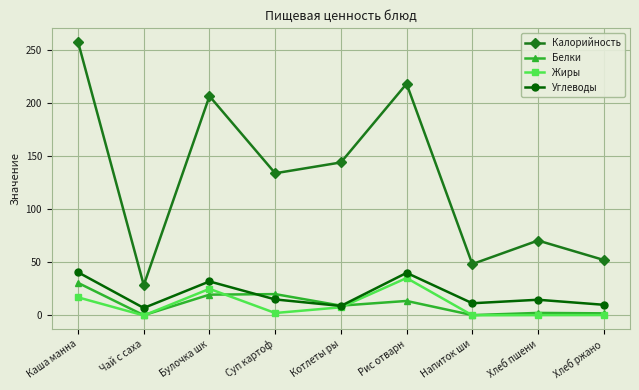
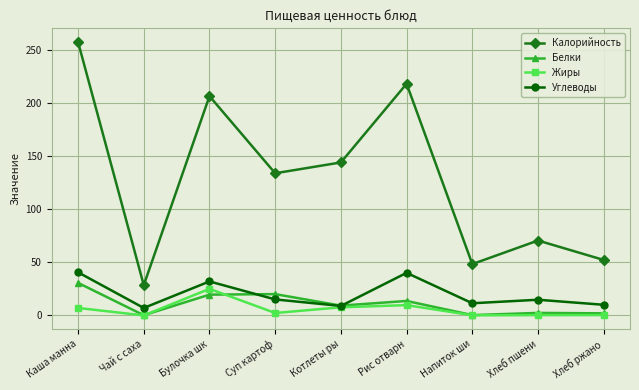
Жиры, Каша манна: 17 -> 7
Жиры, Рис отварн: 35 -> 10
